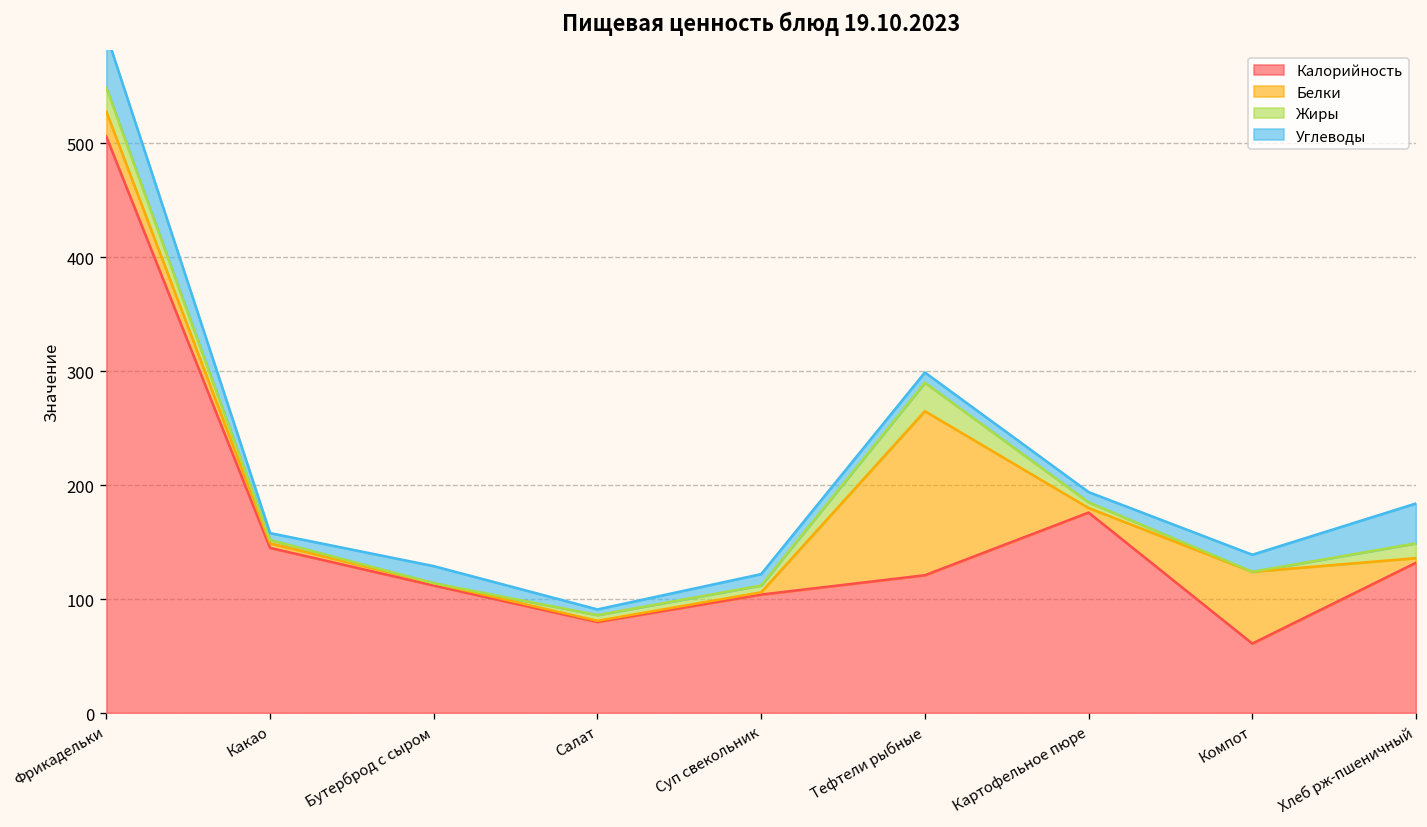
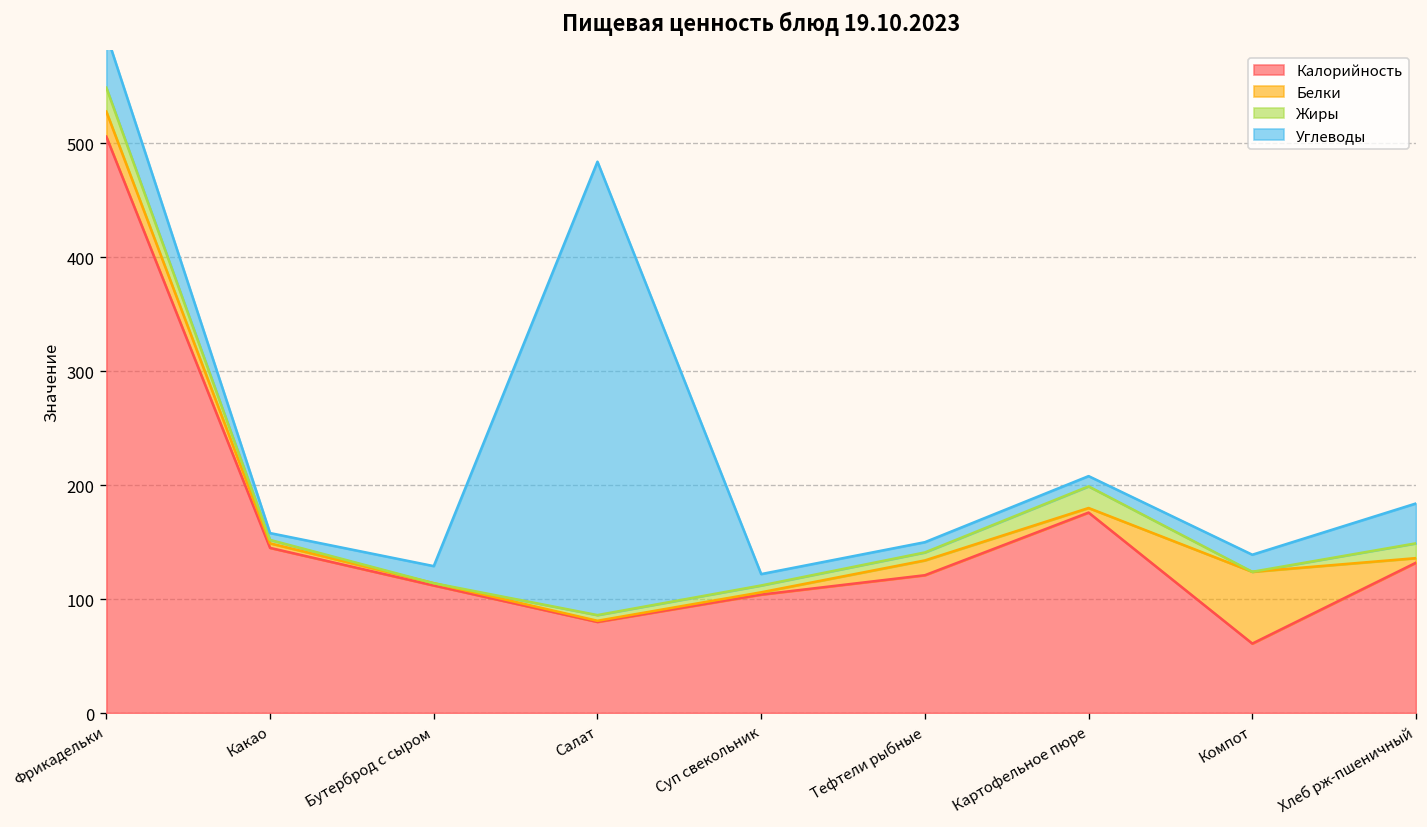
Углеводы, Салат: 10 -> 400
Белки, Тефтели рыбные: 140 -> 10
Жиры, Тефтели рыбные: 30 -> 10
Жиры, Картофельное пюре: 10 -> 20
